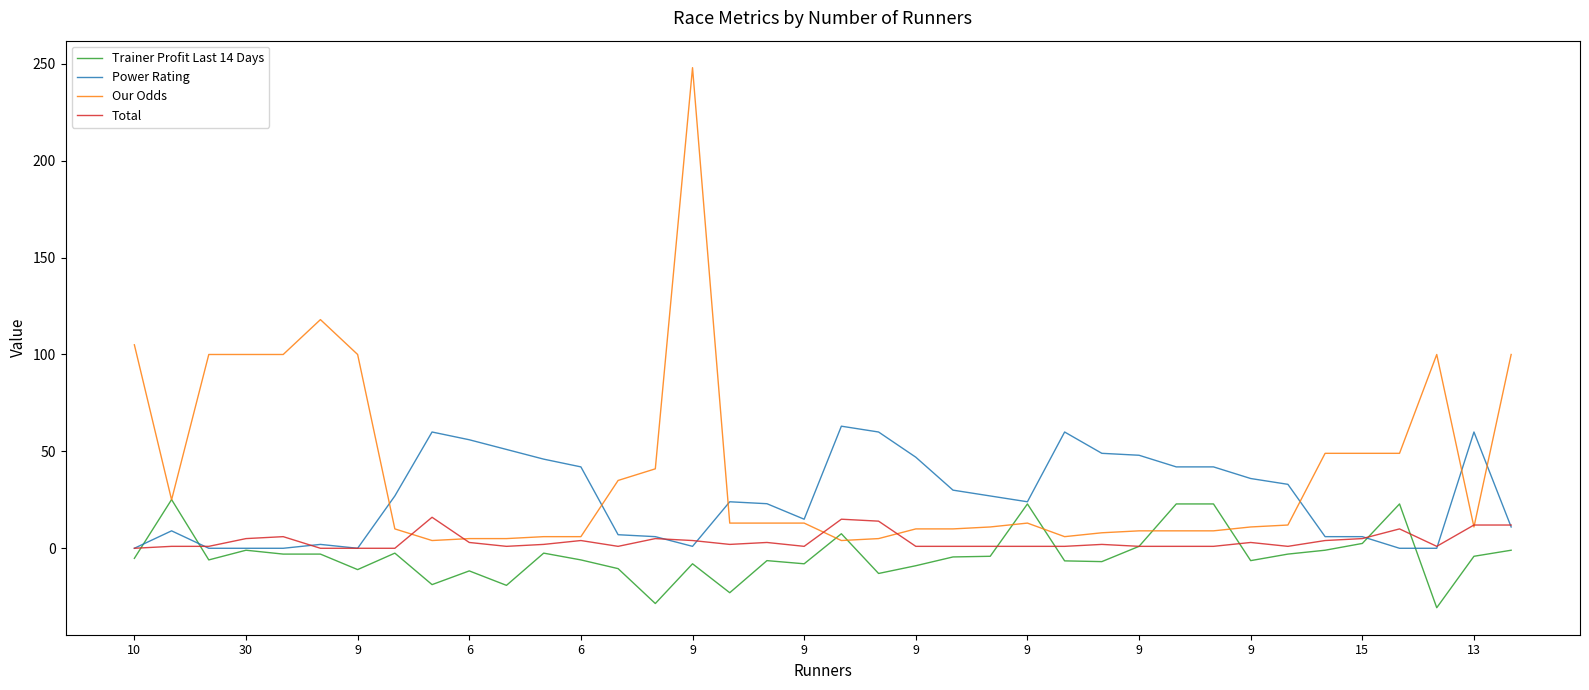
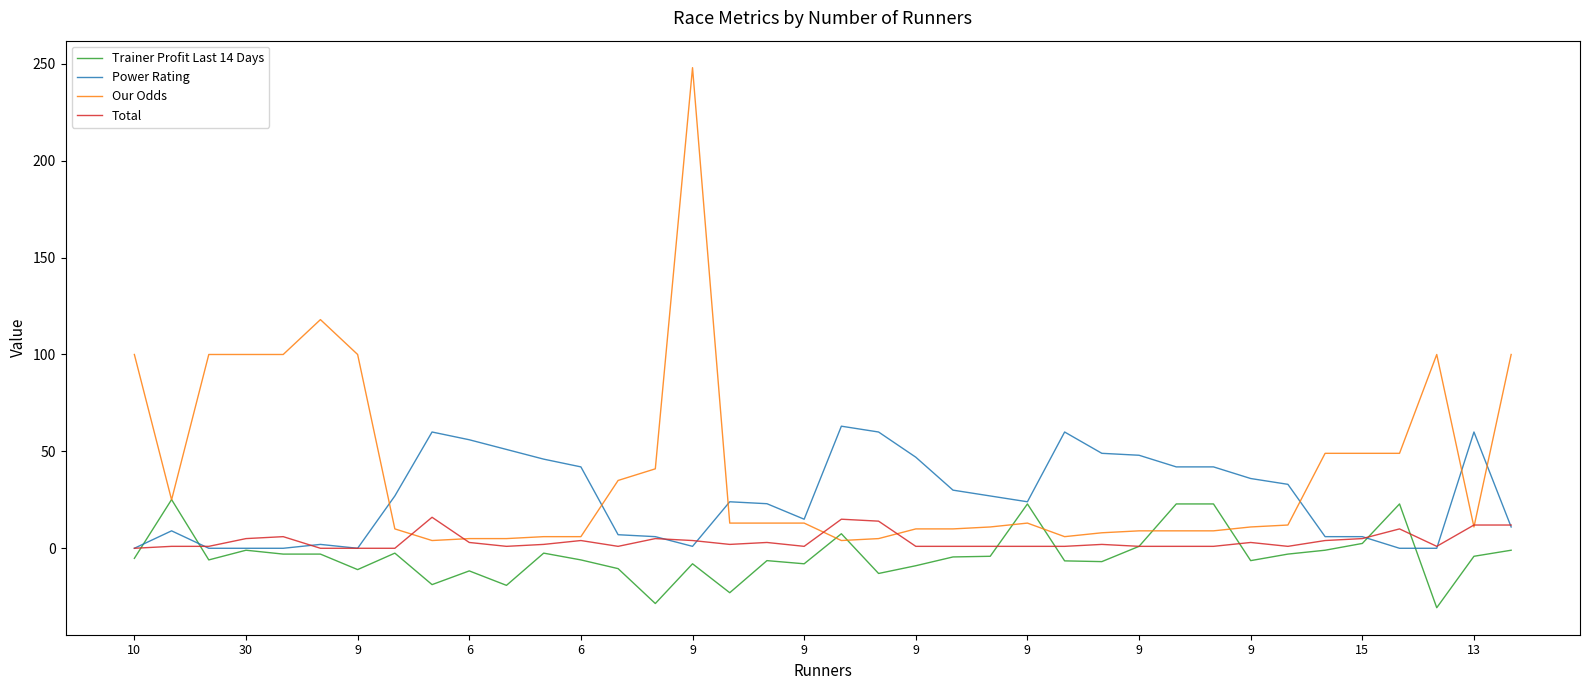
Our Odds, 10: 105 -> 100
